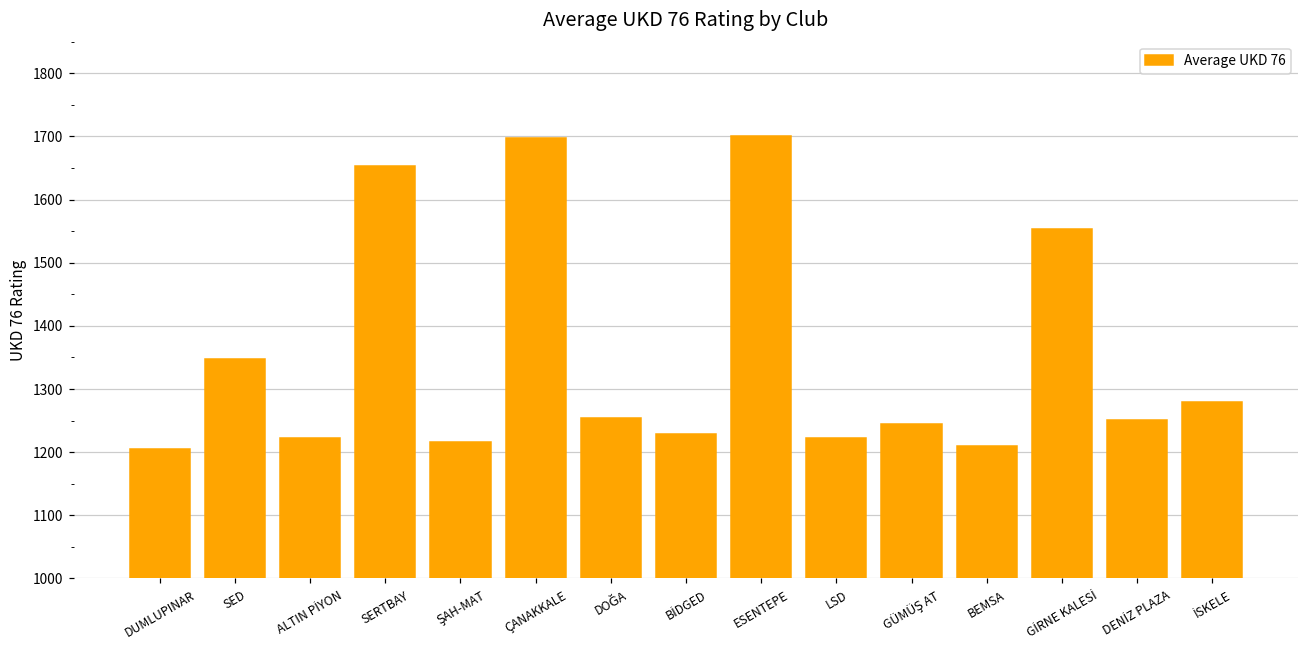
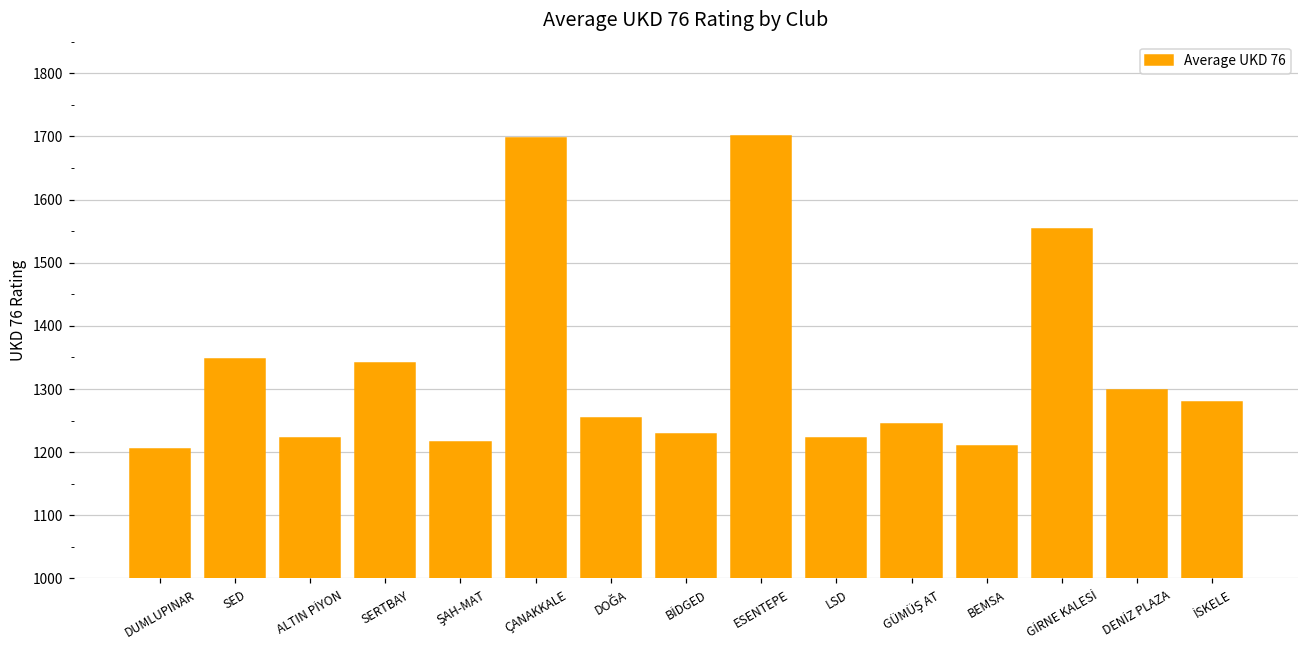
SERTBAY: 1650 -> 1340
DENİZ PLAZA: 1250 -> 1300
